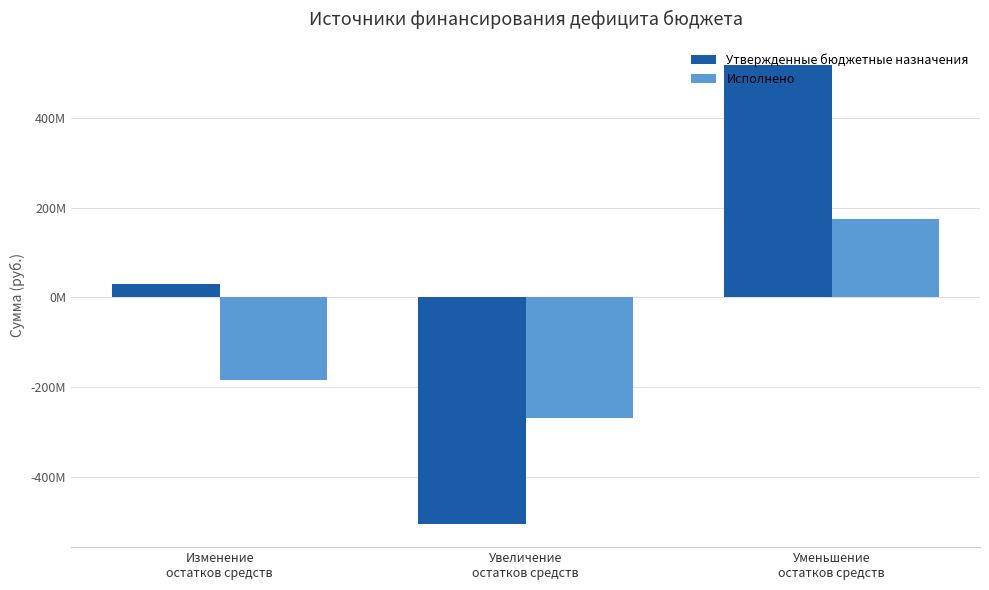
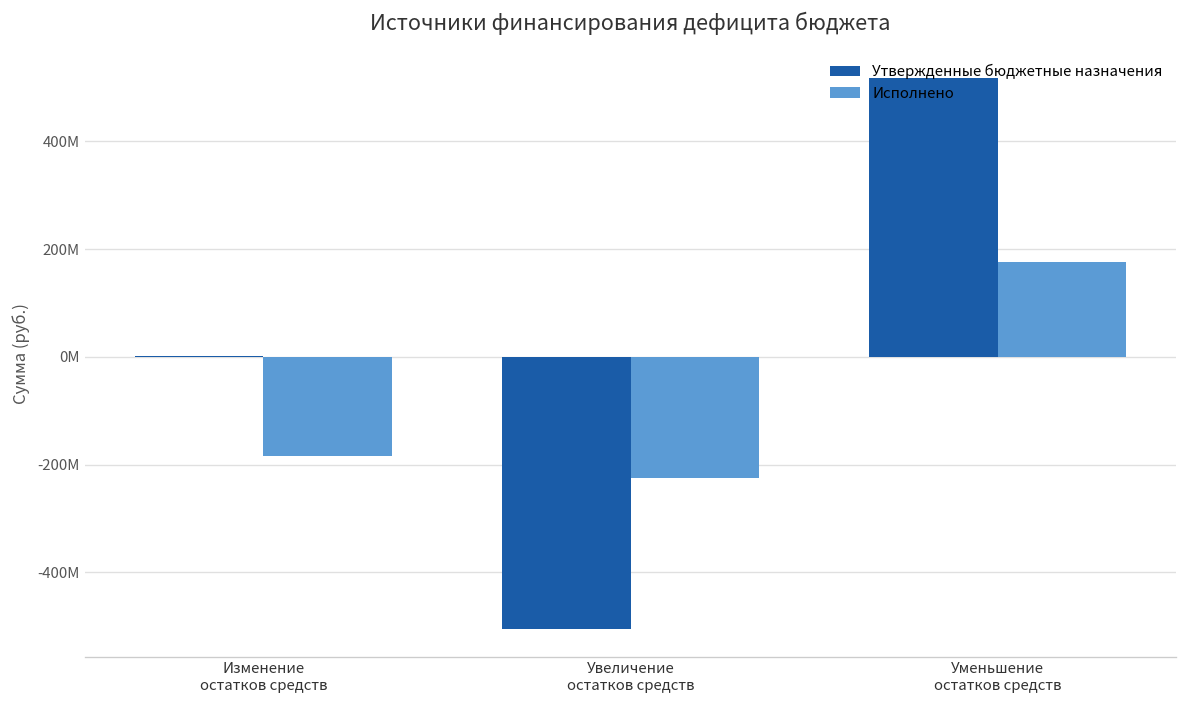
Утвержденные бюджетные назначения, Изменение остатков средств: 30000000 -> 0
Исполнено, Увеличение остатков средств: -270000000 -> -230000000
